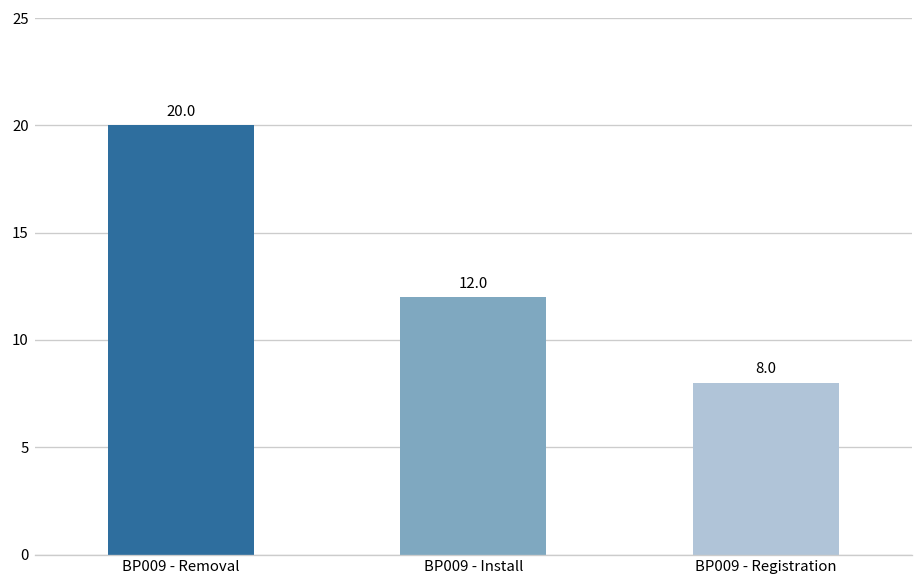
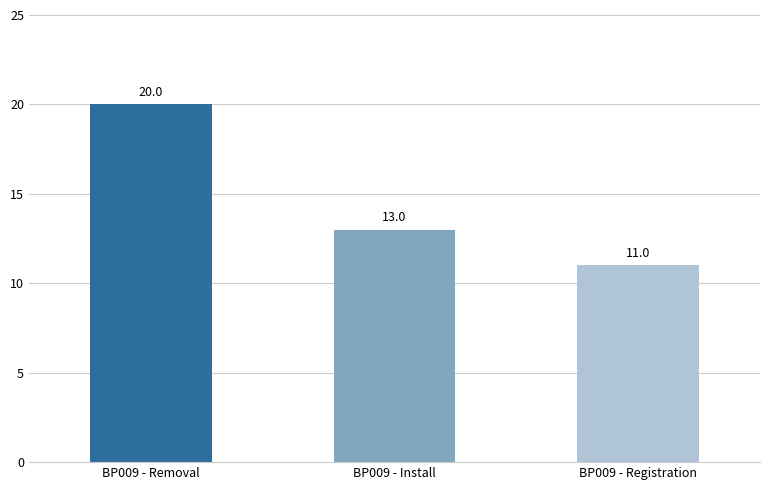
BP009 - Install: 12.0 -> 13.0
BP009 - Registration: 8.0 -> 11.0
